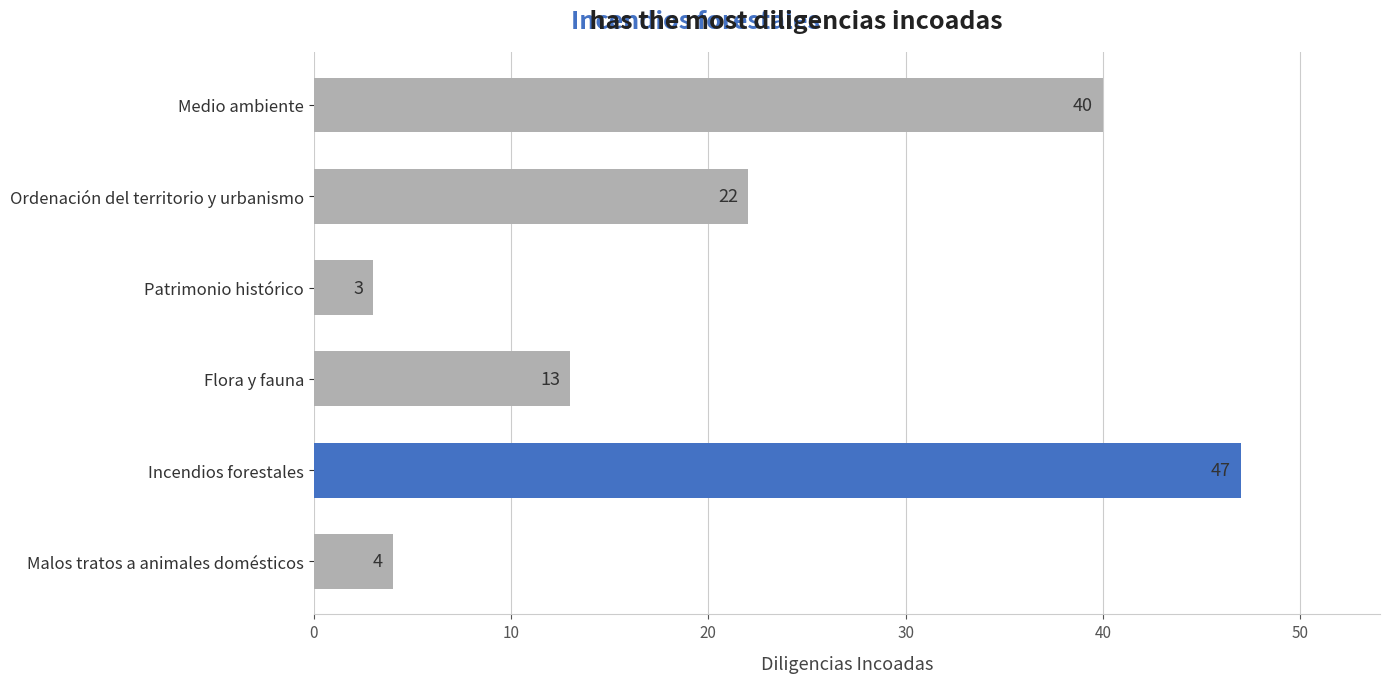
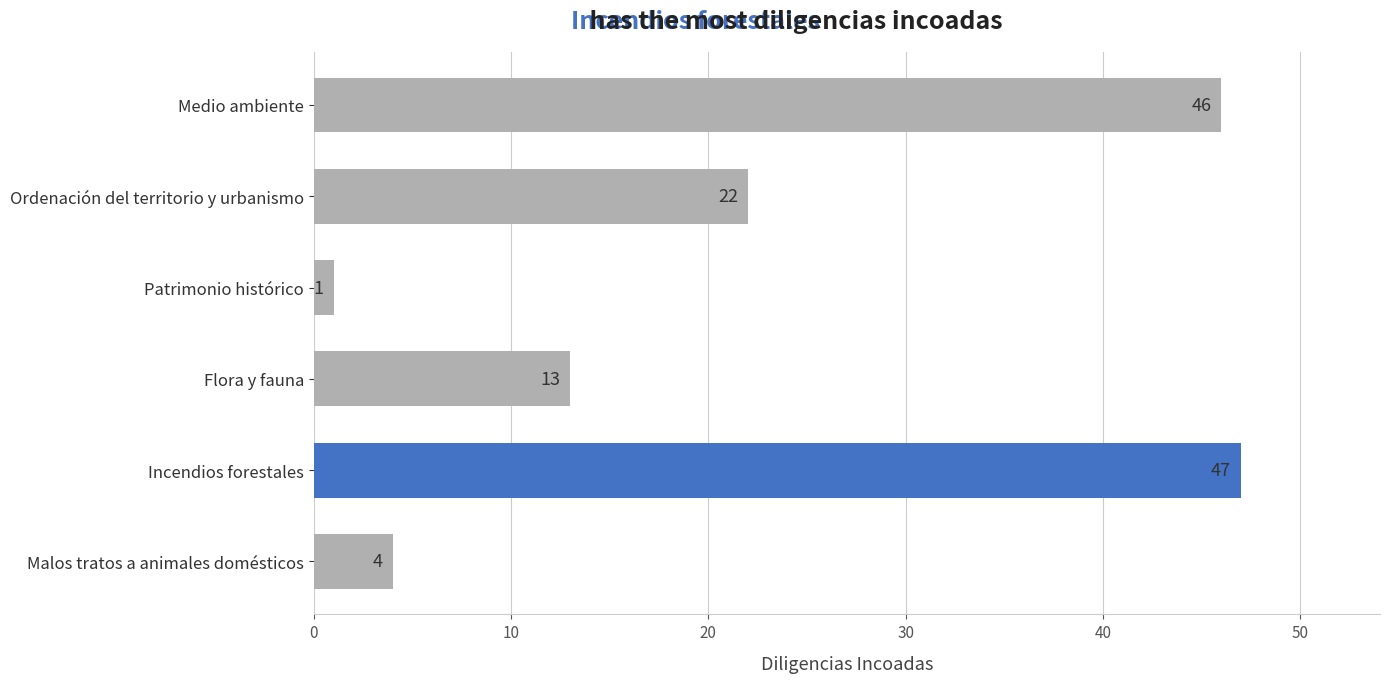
Medio ambiente: 40 -> 46
Patrimonio histórico: 3 -> 1
